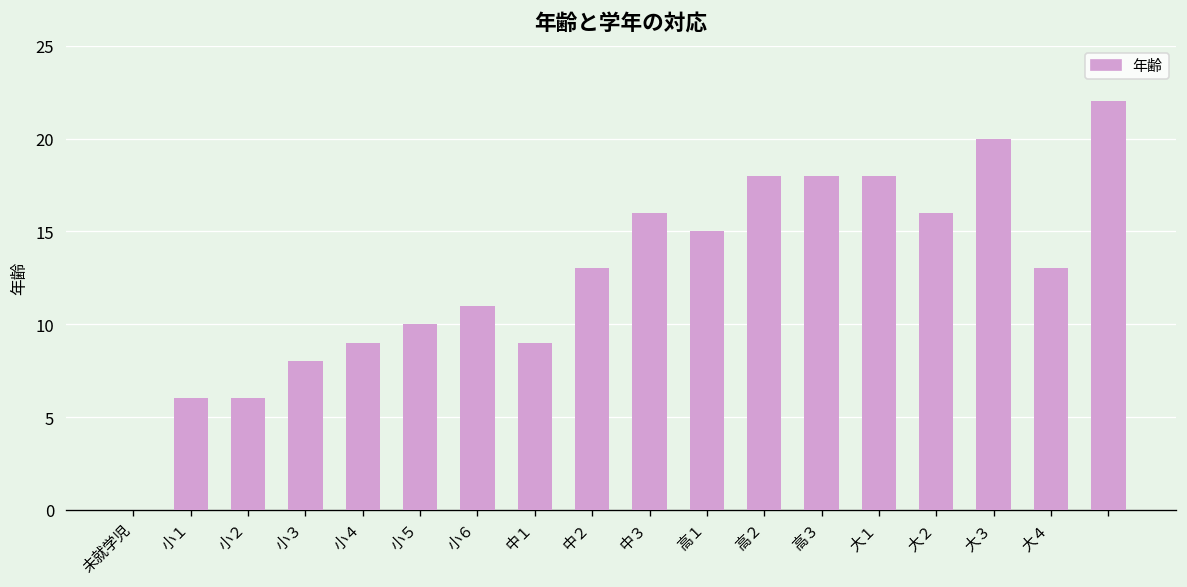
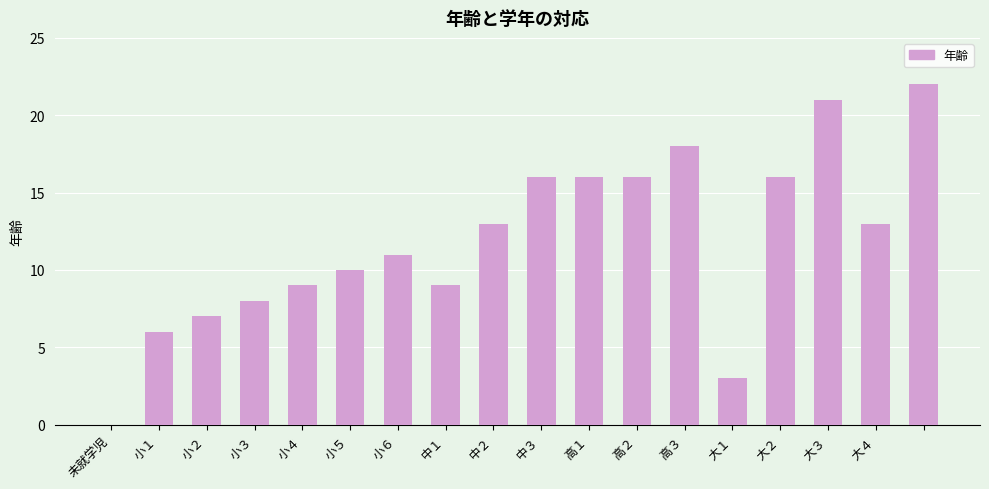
小２: 6 -> 7
高１: 15 -> 16
高２: 18 -> 16
大１: 18 -> 3
大３: 20 -> 21
